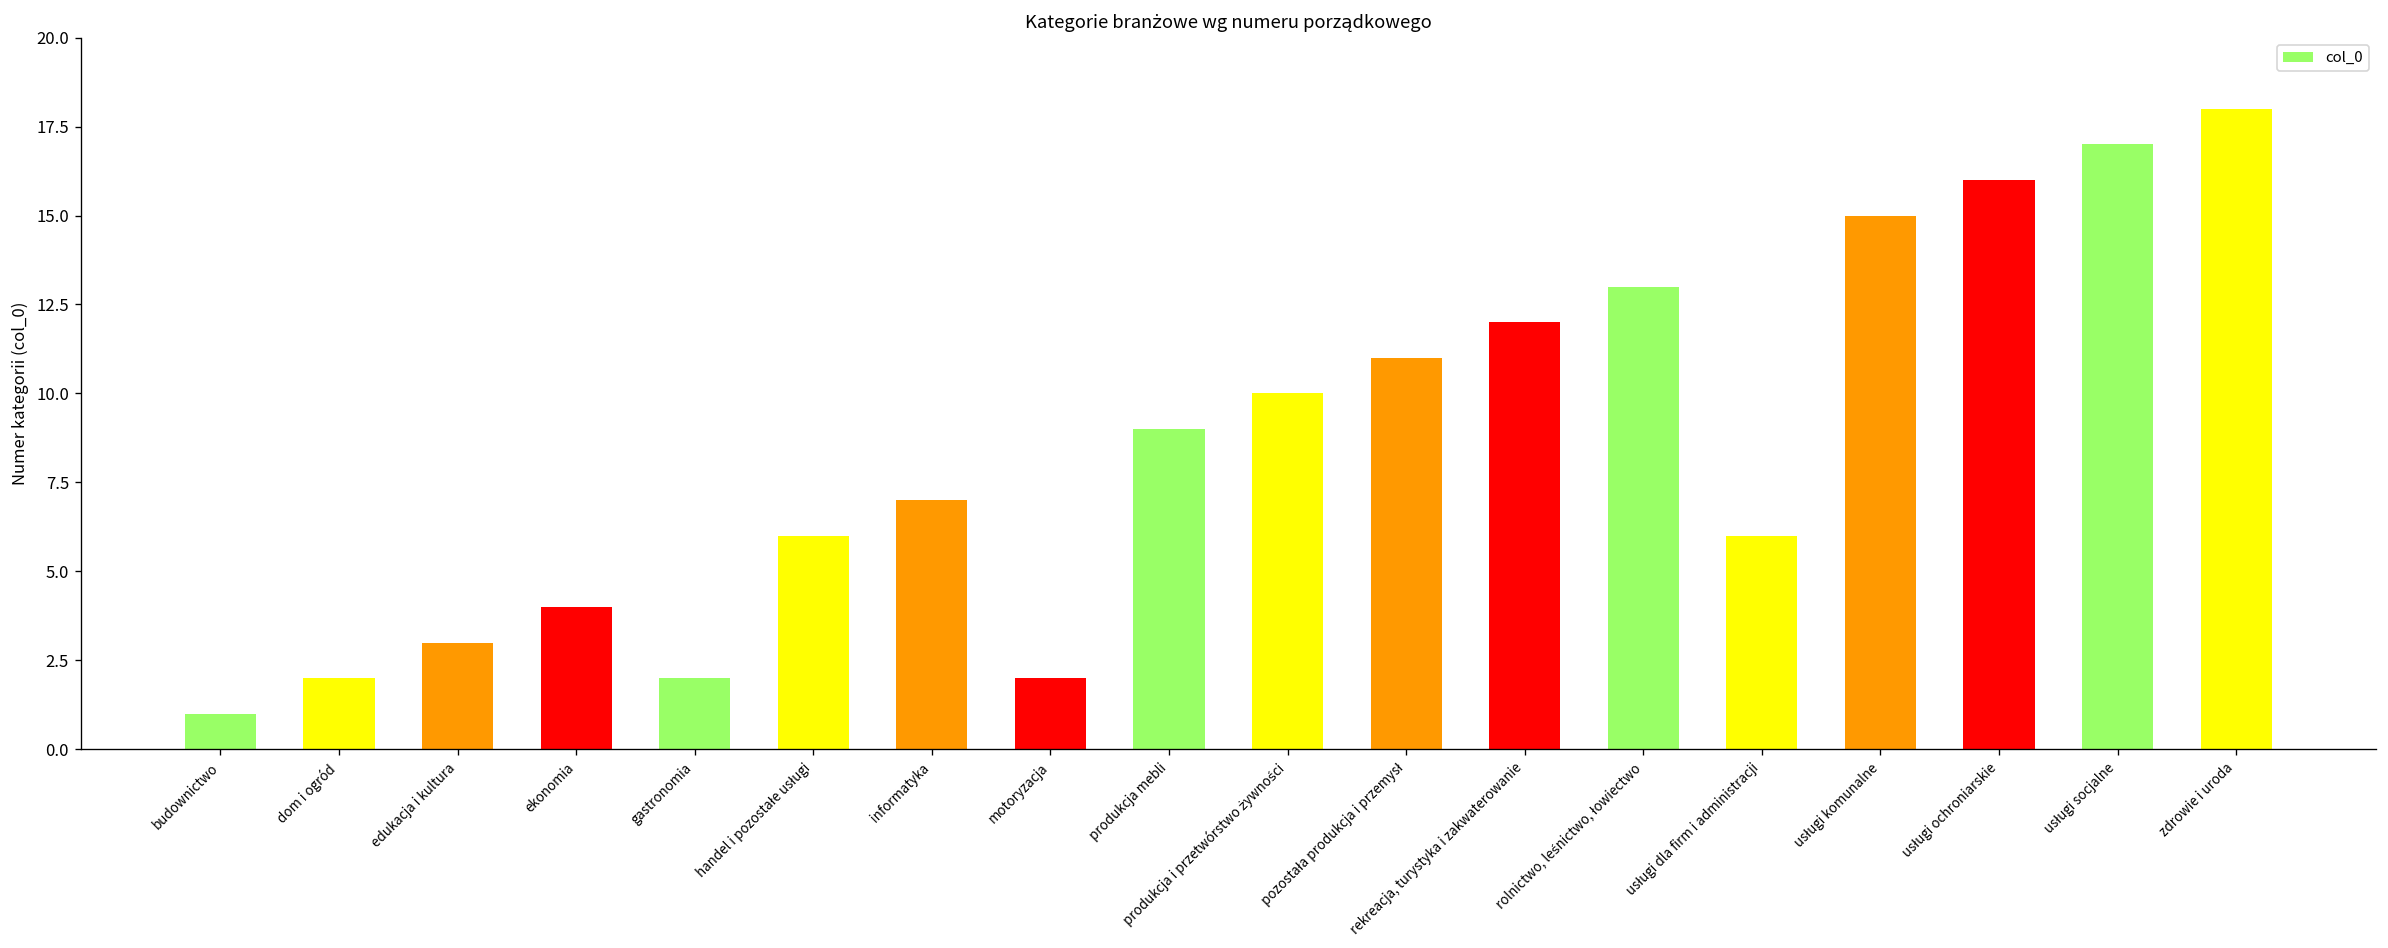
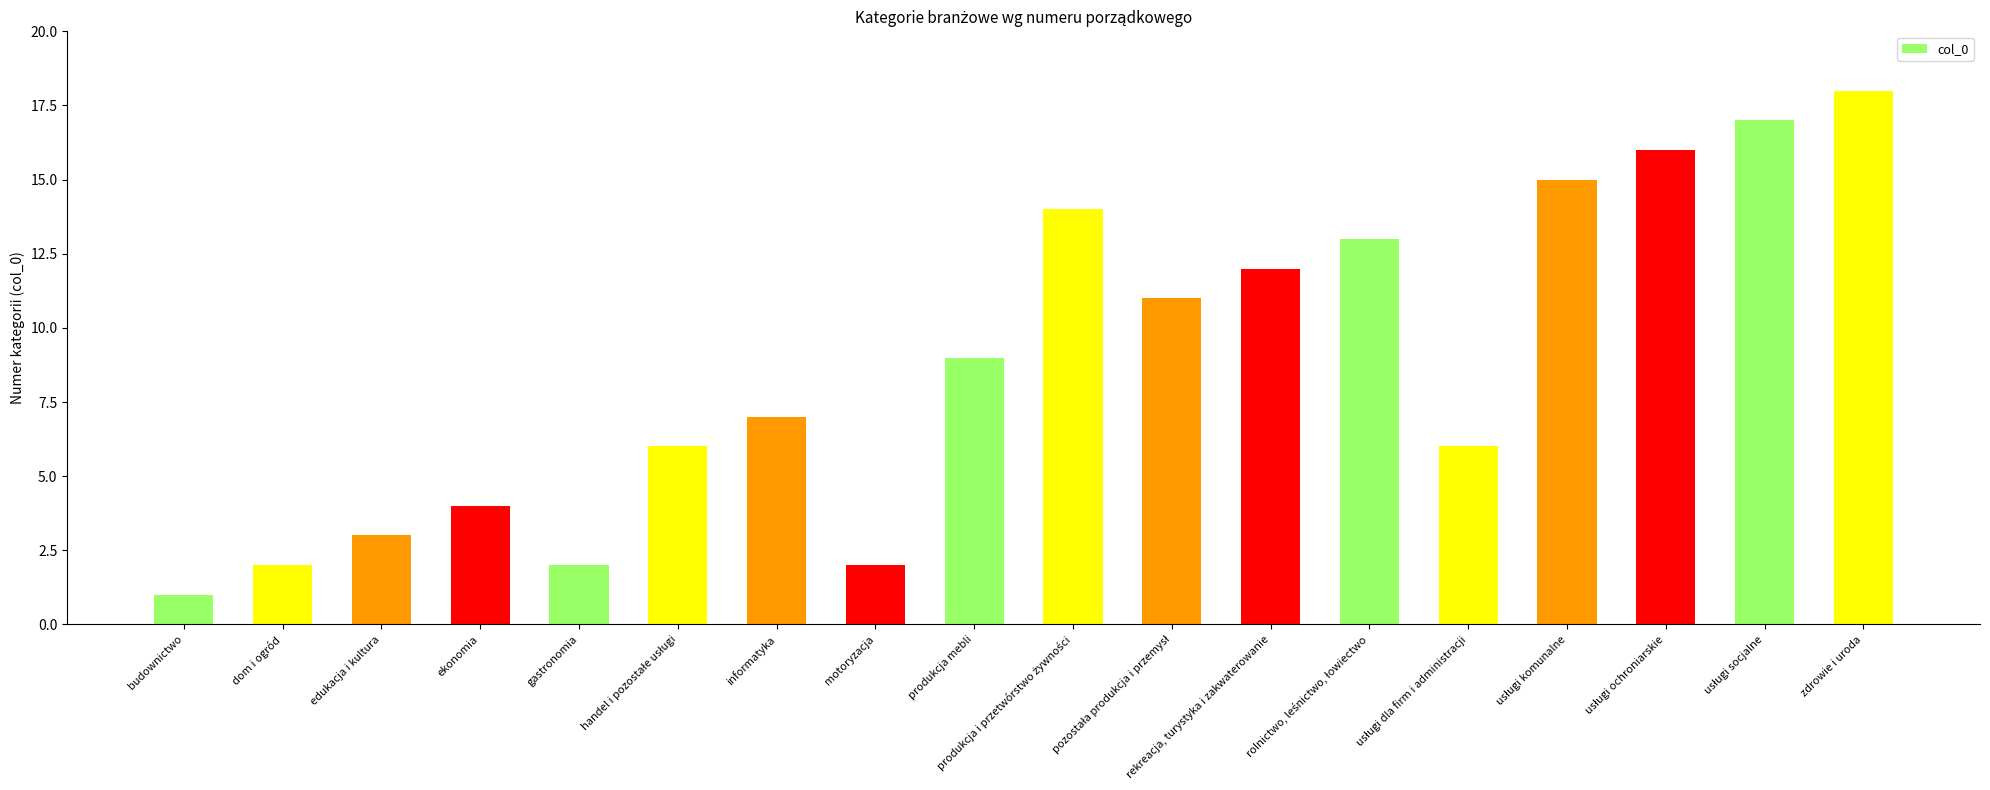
produkcja i przetwórstwo żywności: 10 -> 14
